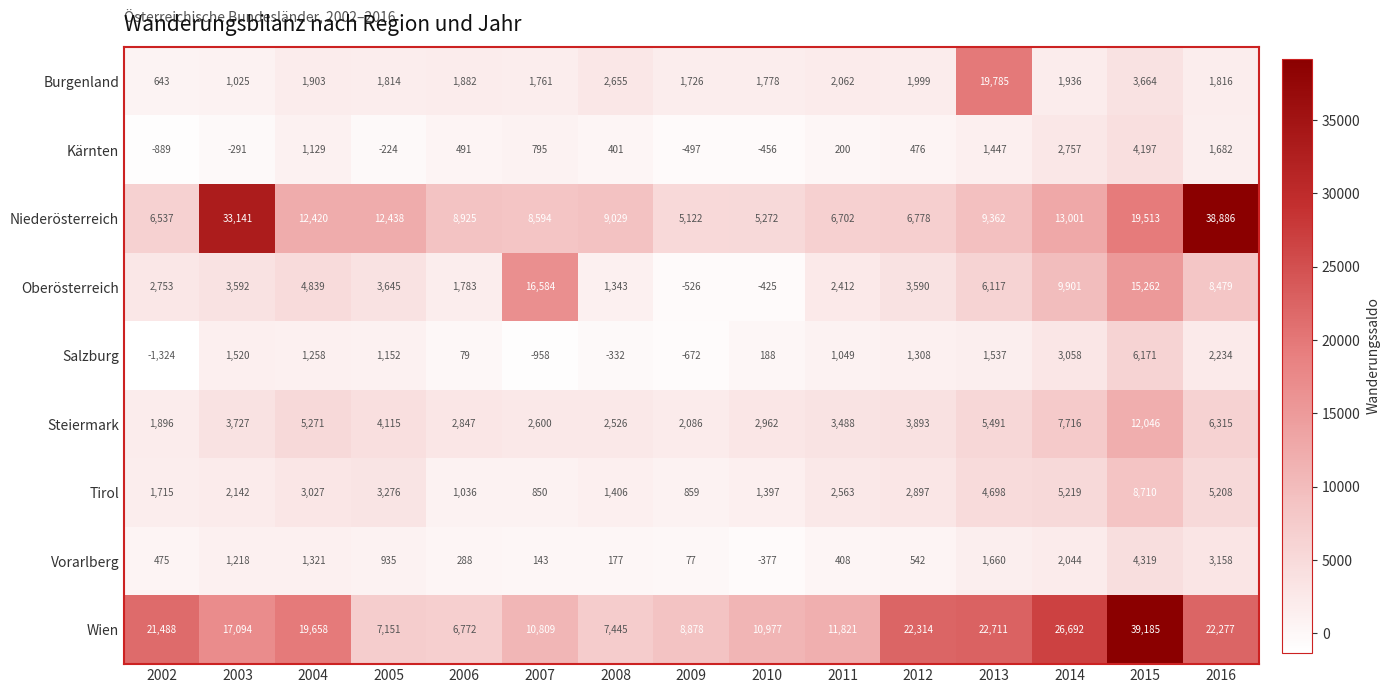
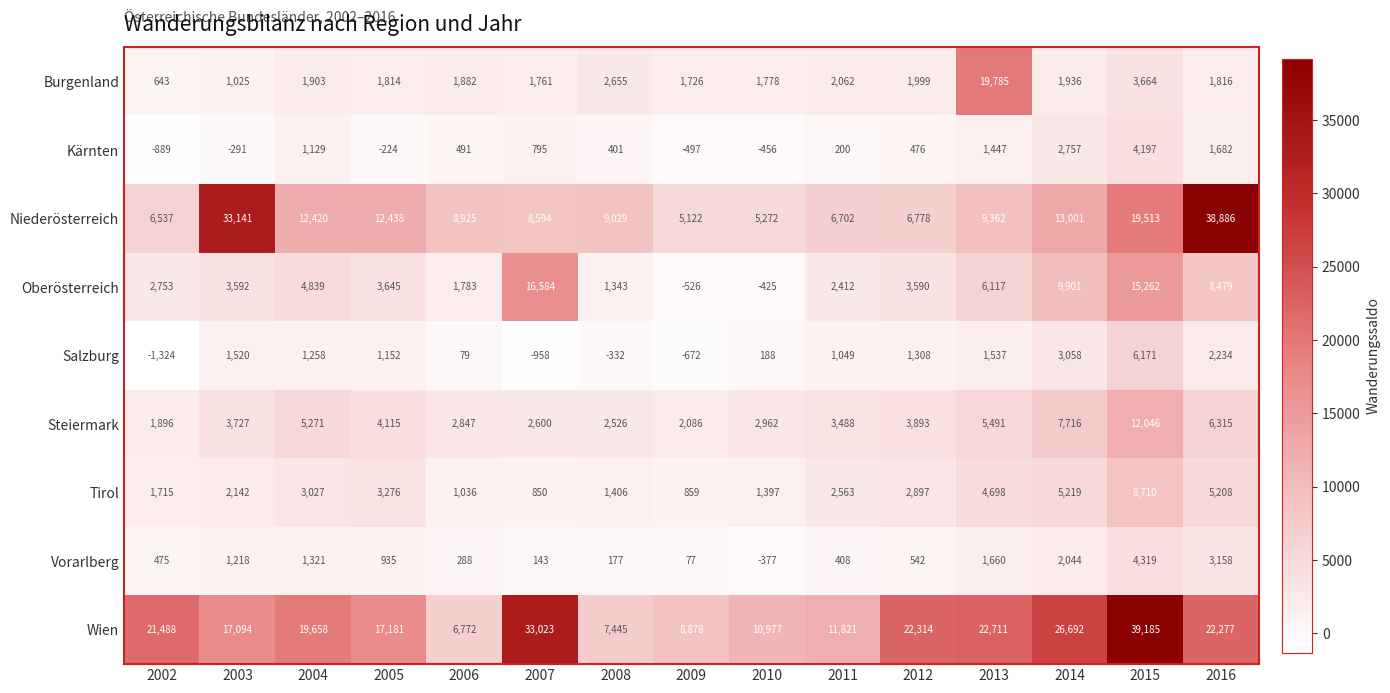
Wien, 2005: 7,151 -> 17,181
Wien, 2007: 10,809 -> 33,023
